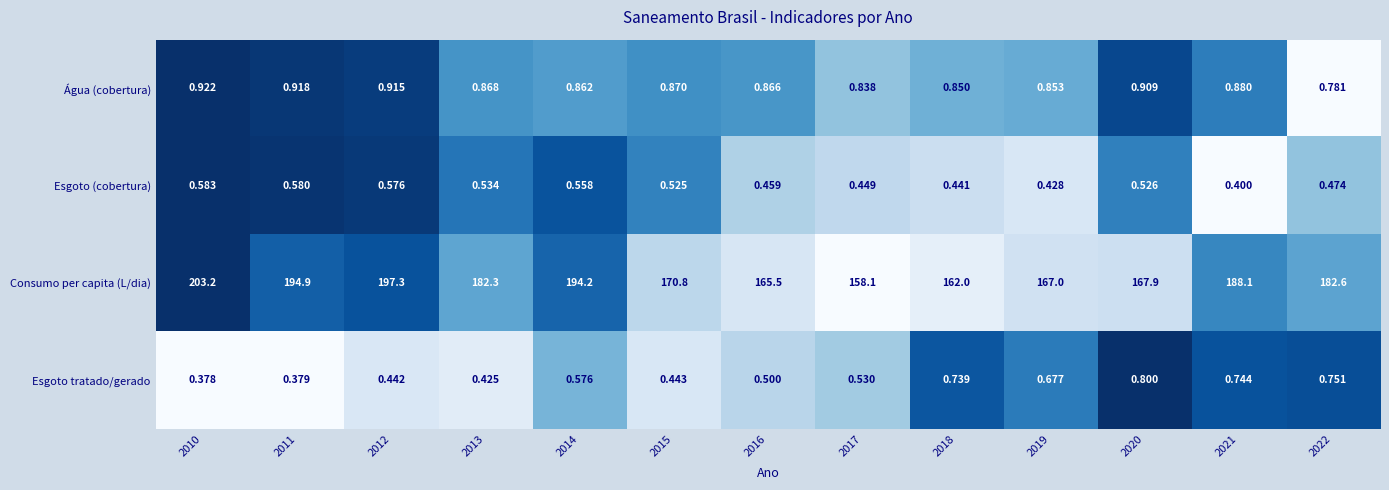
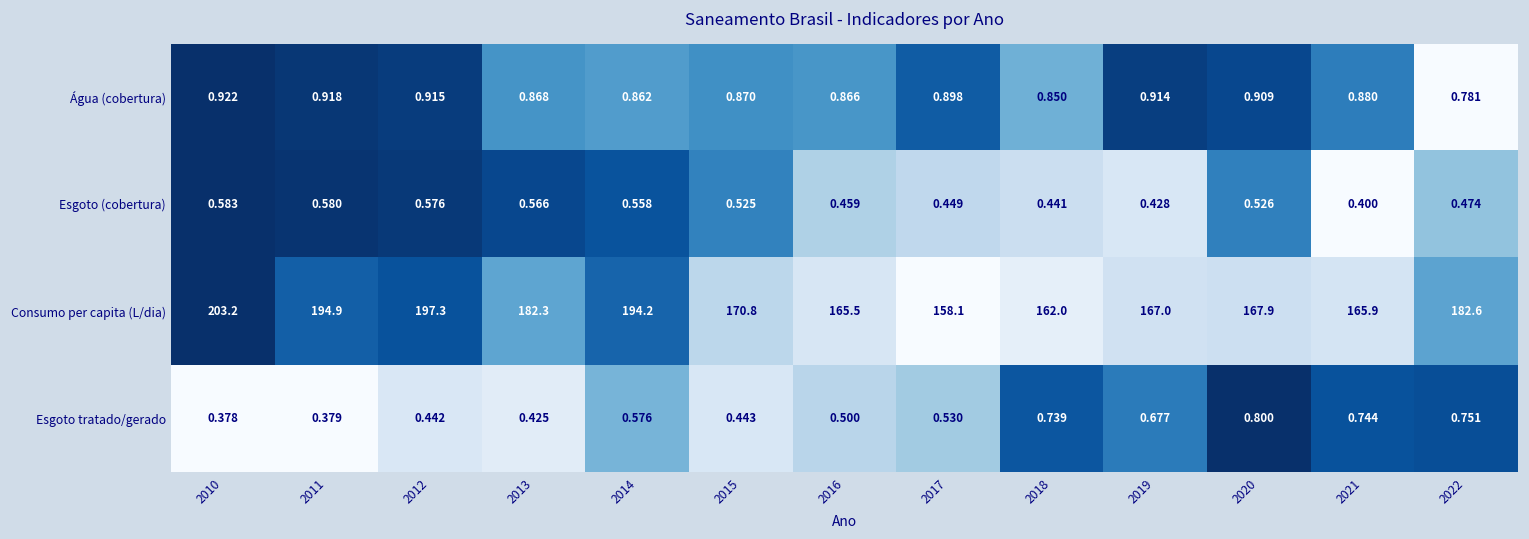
Água (cobertura), 2017: 0.838 -> 0.898
Água (cobertura), 2019: 0.853 -> 0.914
Esgoto (cobertura), 2013: 0.534 -> 0.566
Consumo per capita (L/dia), 2021: 188.1 -> 165.9
